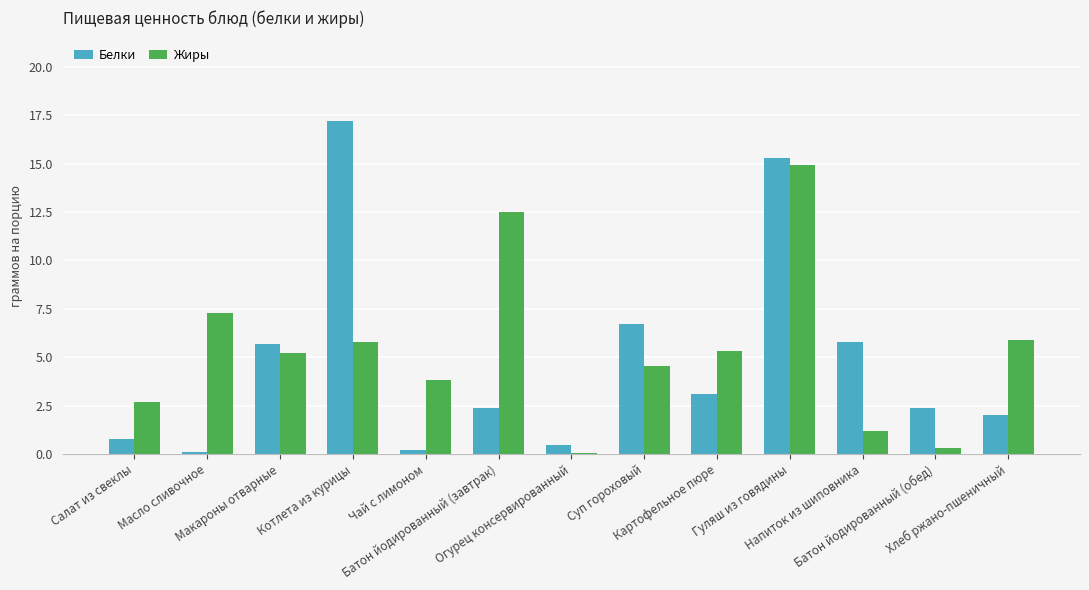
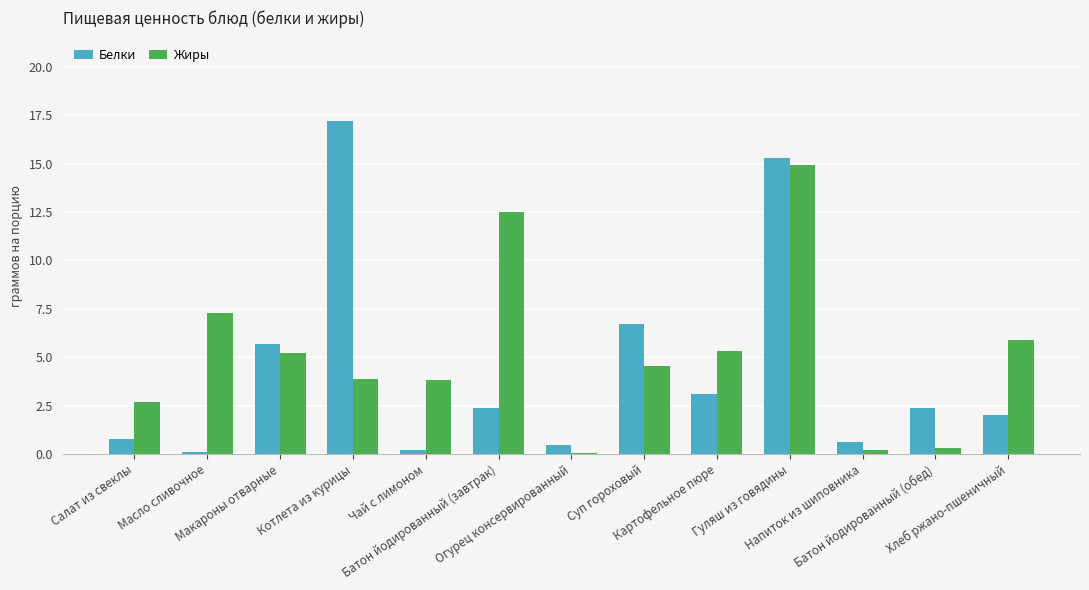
Жиры, Котлета из курицы: 5.8 -> 3.9
Белки, Напиток из шиповника: 5.8 -> 0.6
Жиры, Напиток из шиповника: 1.2 -> 0.2
